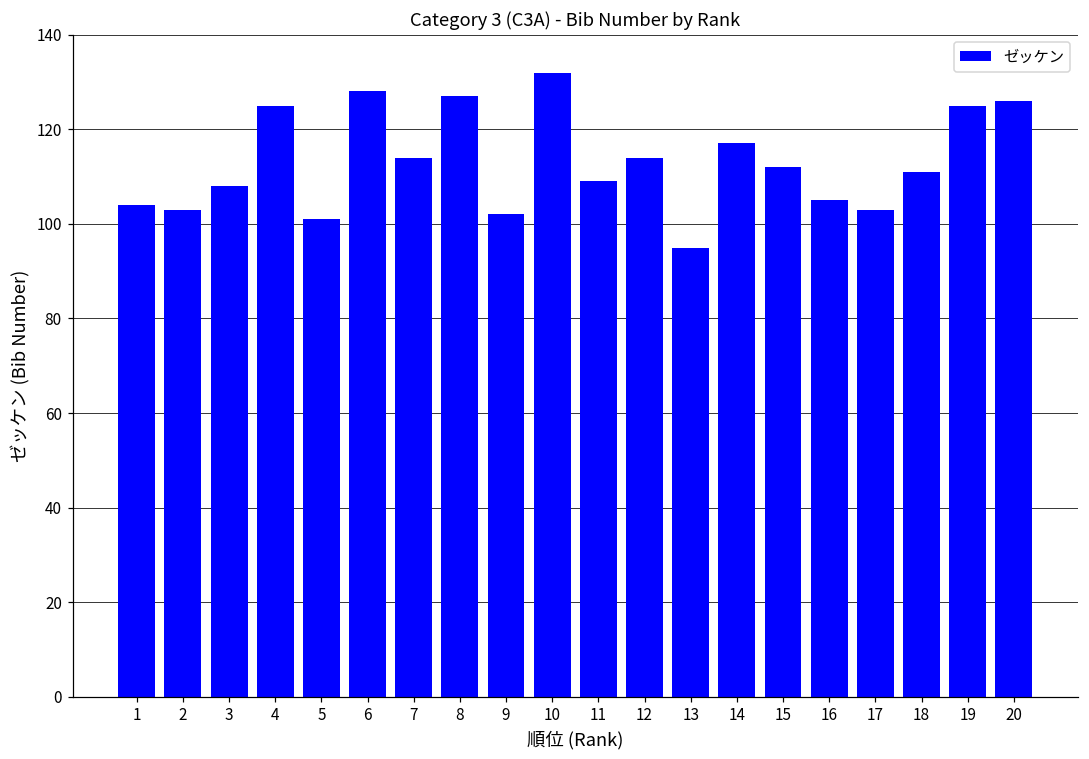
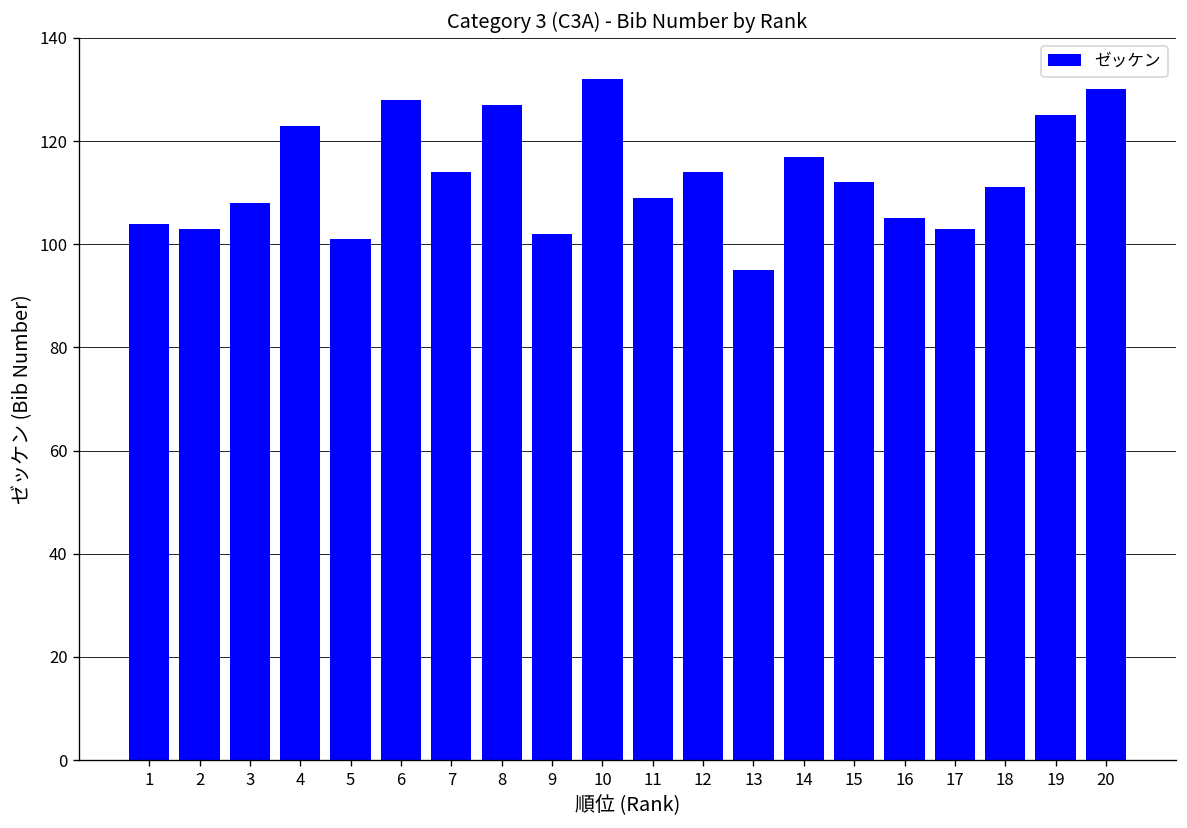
4: 125 -> 123
20: 126 -> 130
